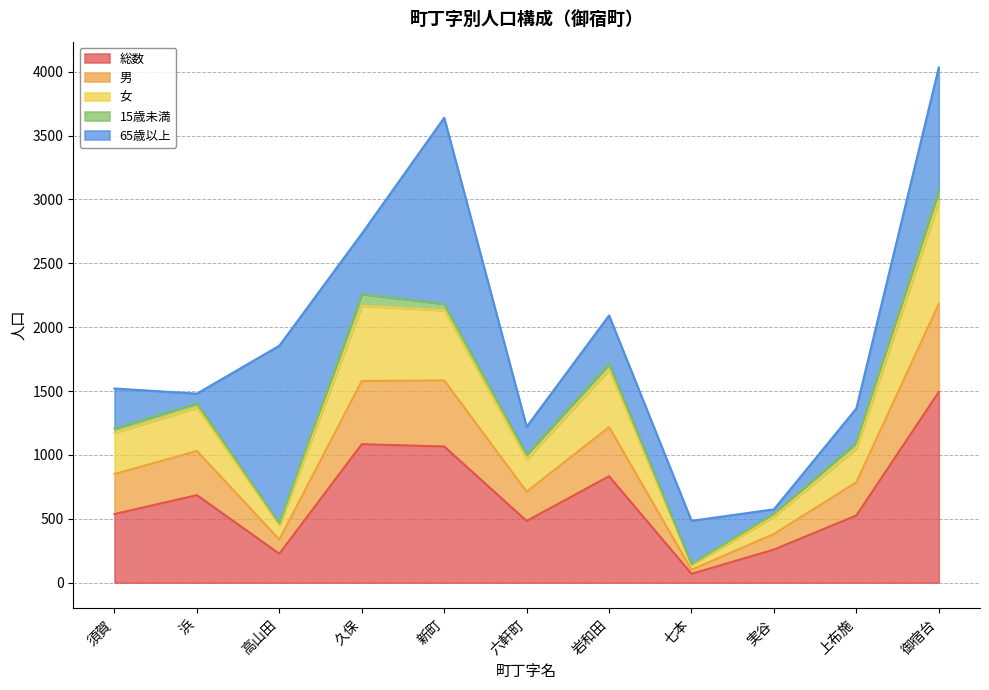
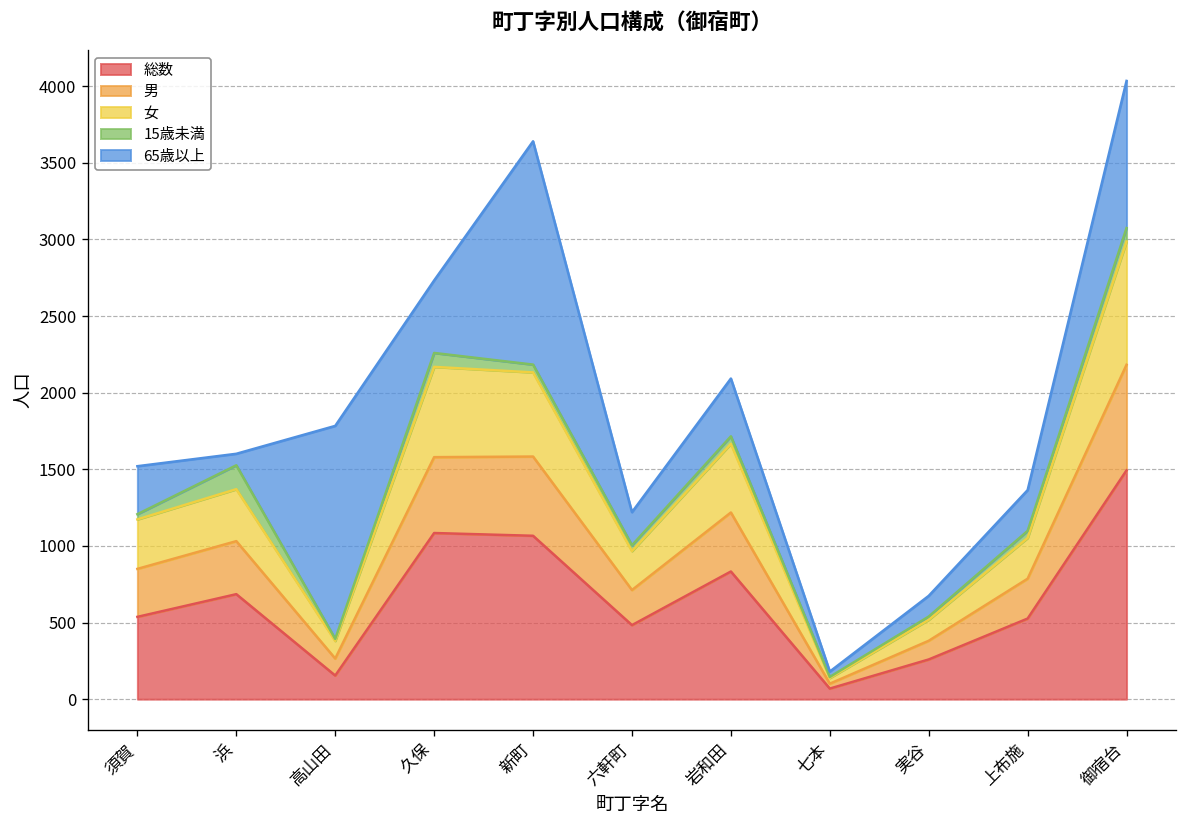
15歳未満, 浜: 40 -> 160
総数, 高山田: 230 -> 150
65歳以上, 七本: 340 -> 40
65歳以上, 実谷: 40 -> 140
